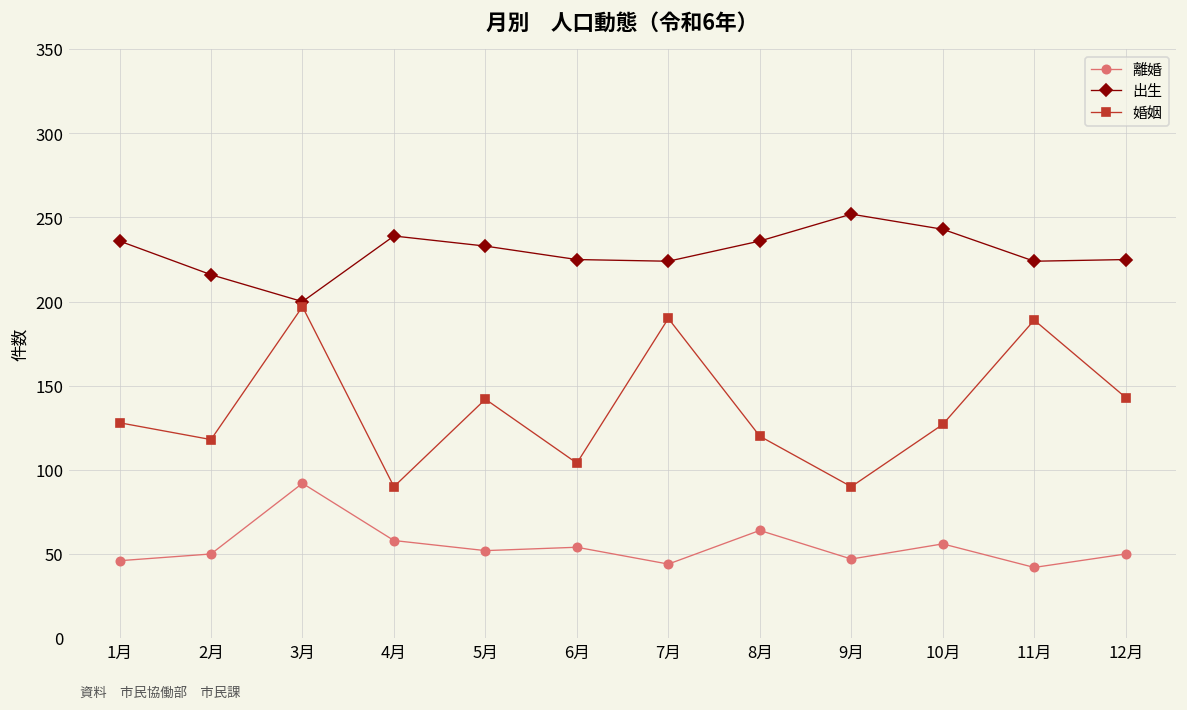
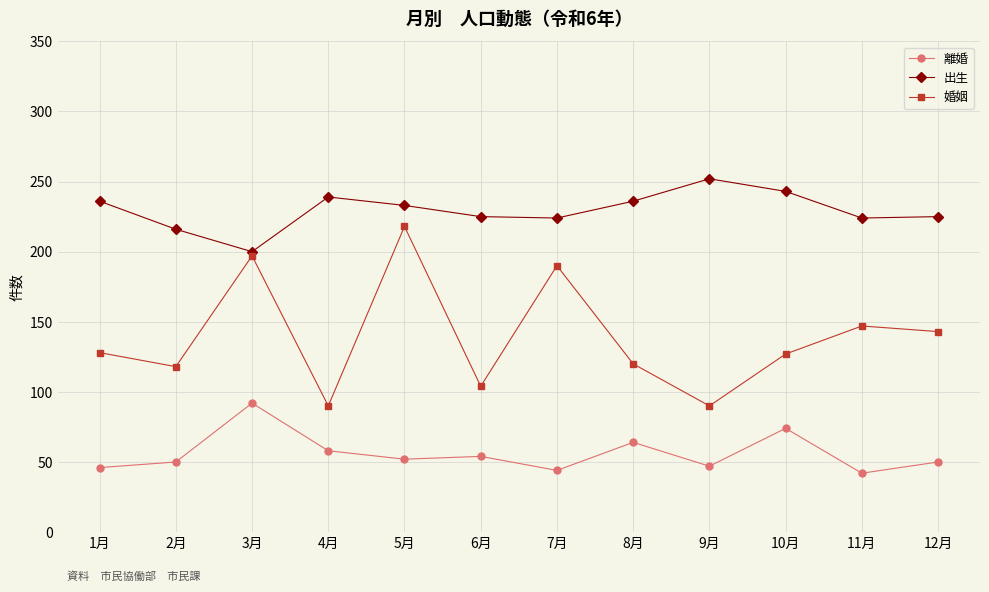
婚姻, 5月: 142 -> 218
離婚, 10月: 56 -> 74
婚姻, 11月: 189 -> 147
